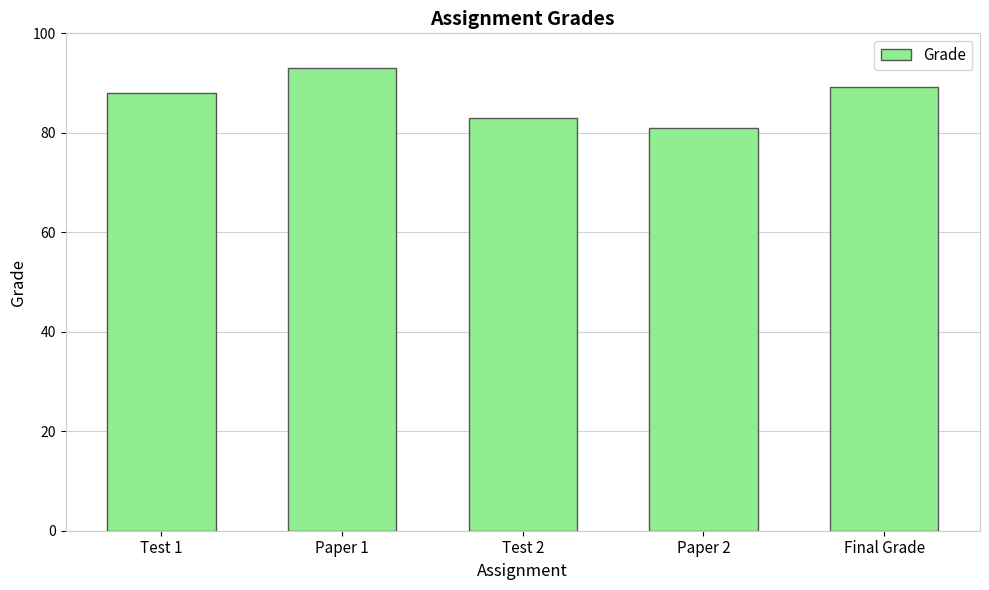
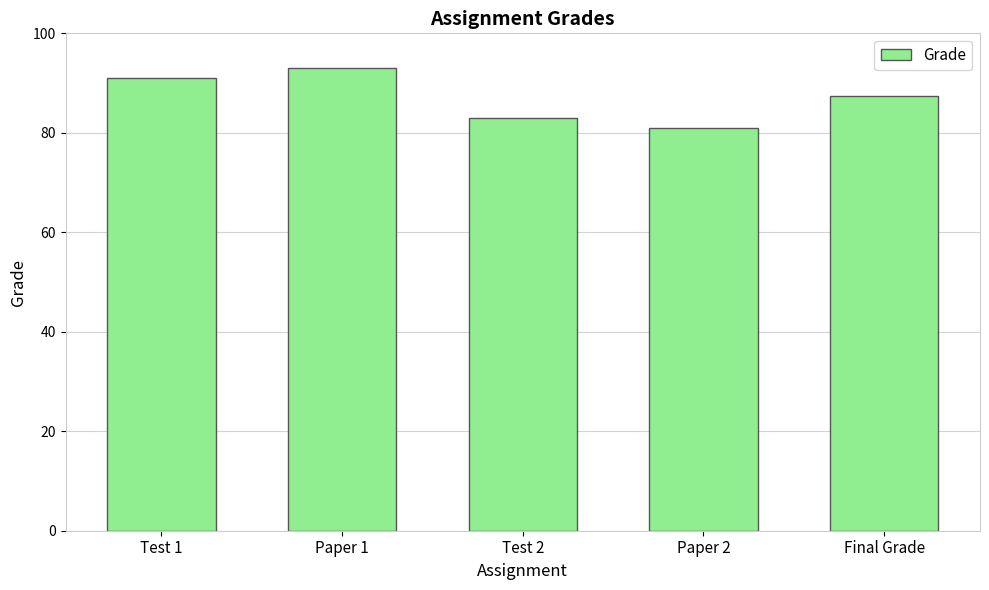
Test 1: 88 -> 91
Final Grade: 89 -> 88
